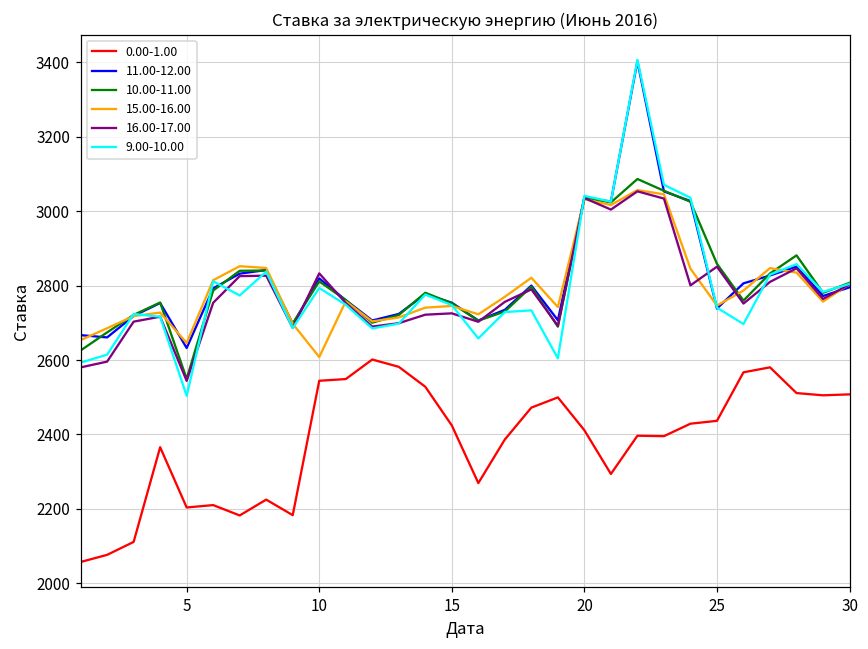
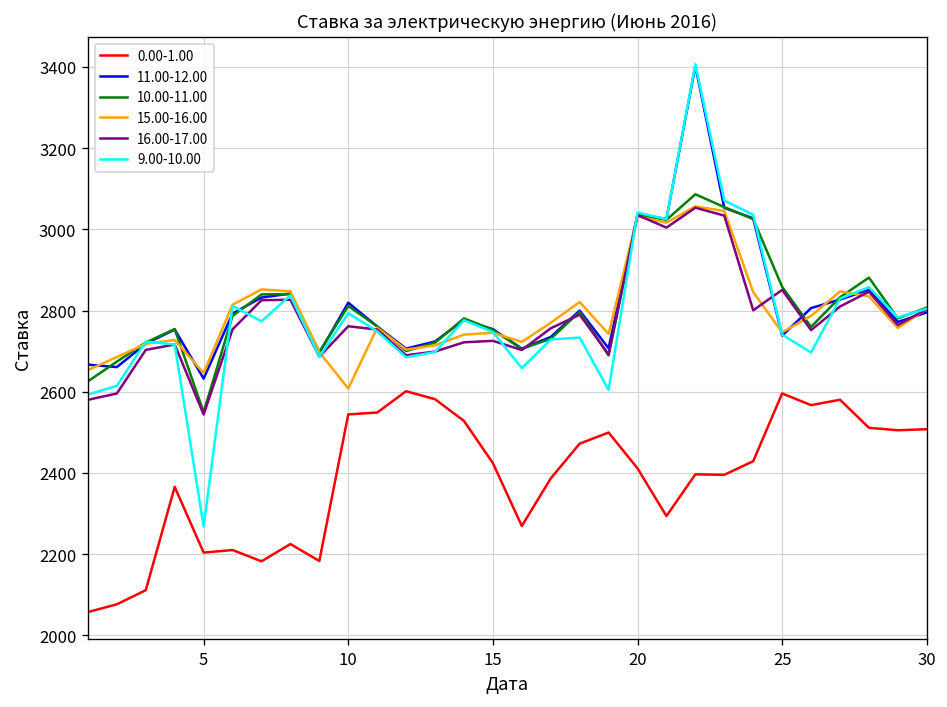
9.00-10.00, 5: 2500 -> 2270
16.00-17.00, 10: 2830 -> 2760
0.00-1.00, 25: 2440 -> 2600
